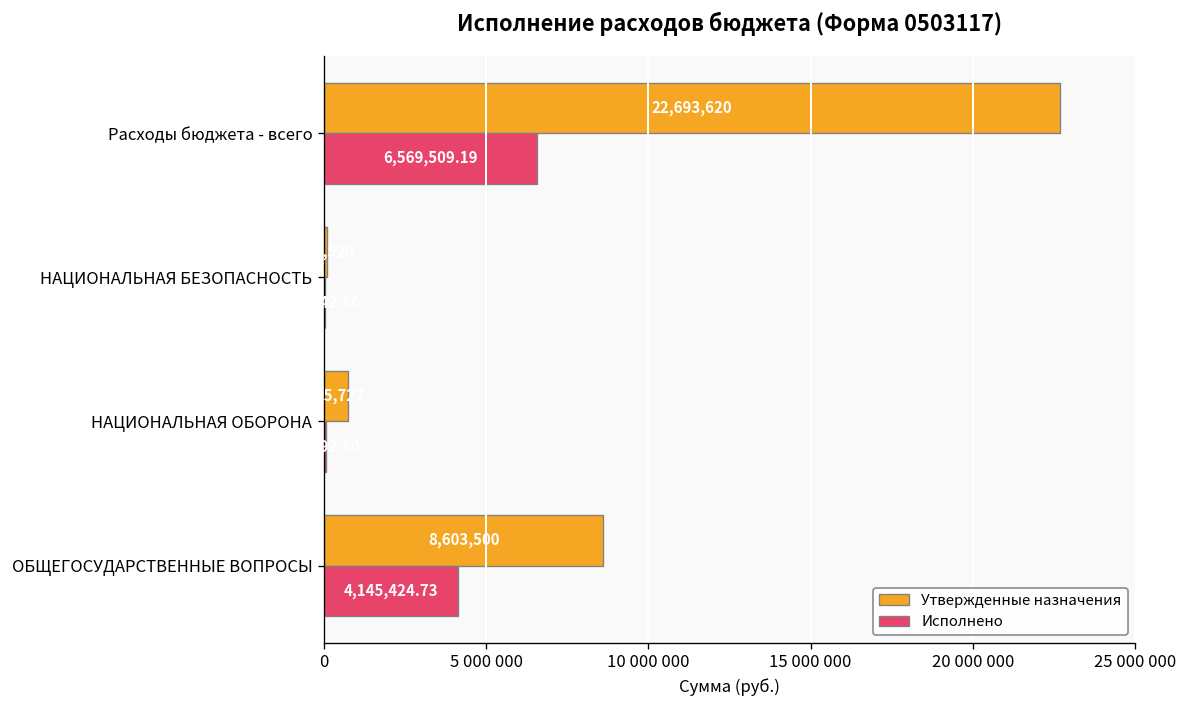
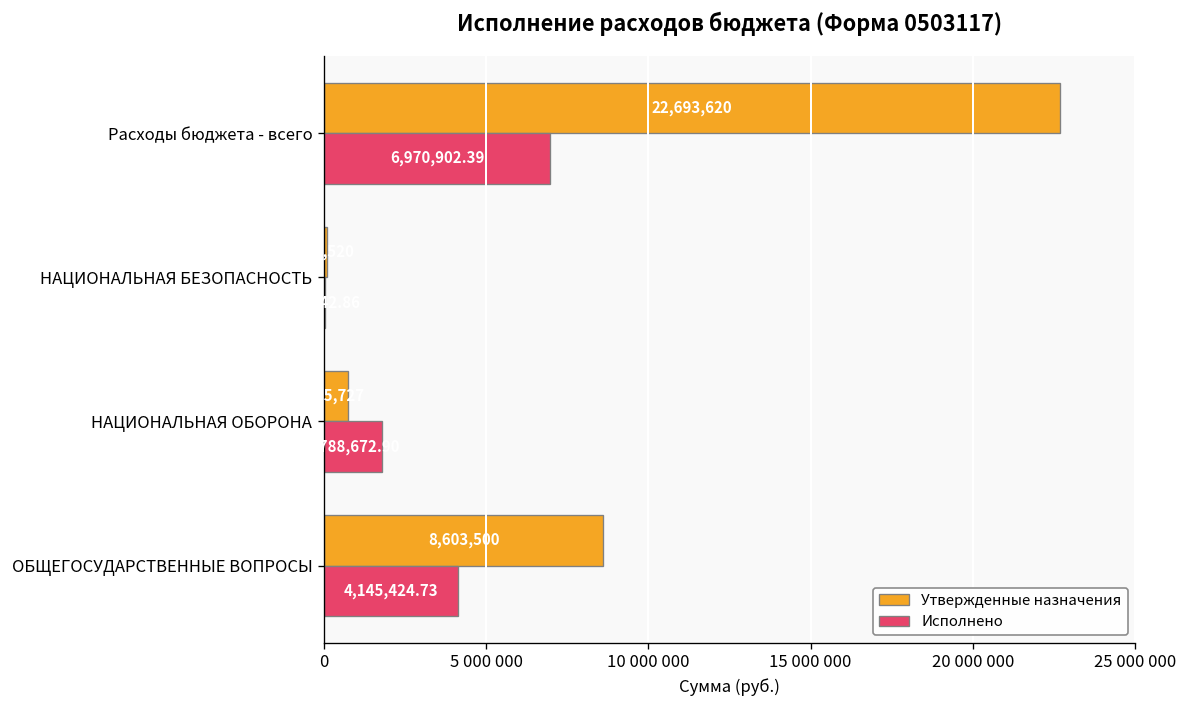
Исполнено, Расходы бюджета - всего: 6,569,509.19 -> 6,970,902.39
Исполнено, НАЦИОНАЛЬНАЯ ОБОРОНА: 0 -> 1800000
